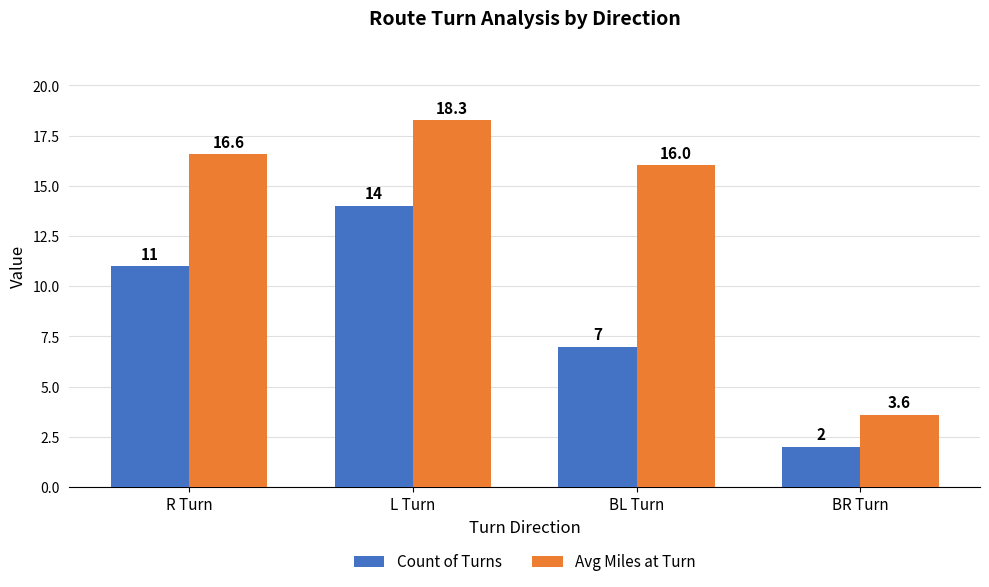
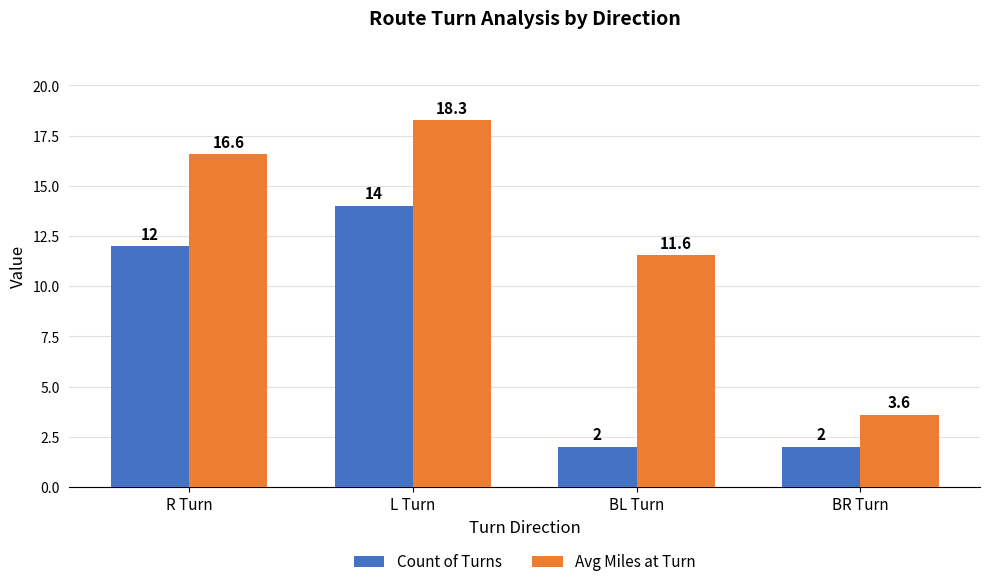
Count of Turns, R Turn: 11 -> 12
Count of Turns, BL Turn: 7 -> 2
Avg Miles at Turn, BL Turn: 16.0 -> 11.6
